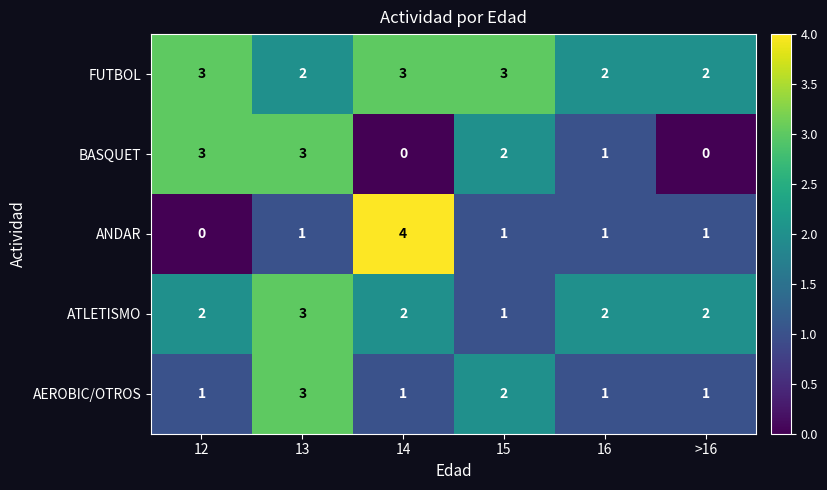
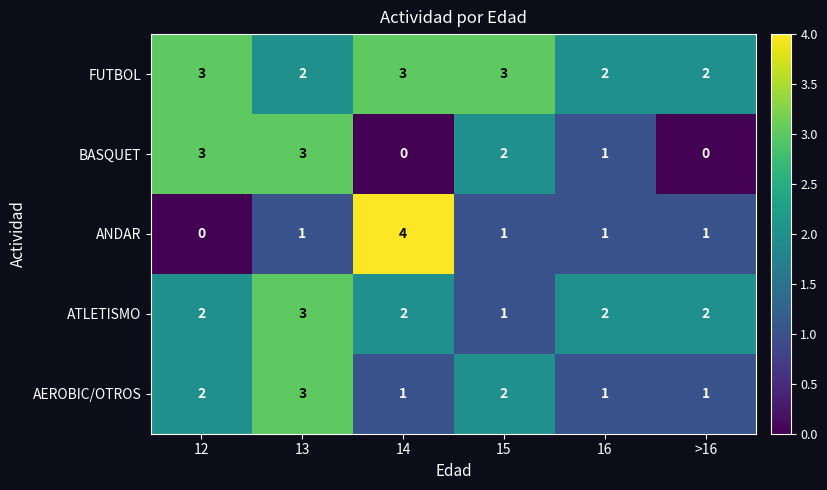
AEROBIC/OTROS, 12: 1 -> 2
